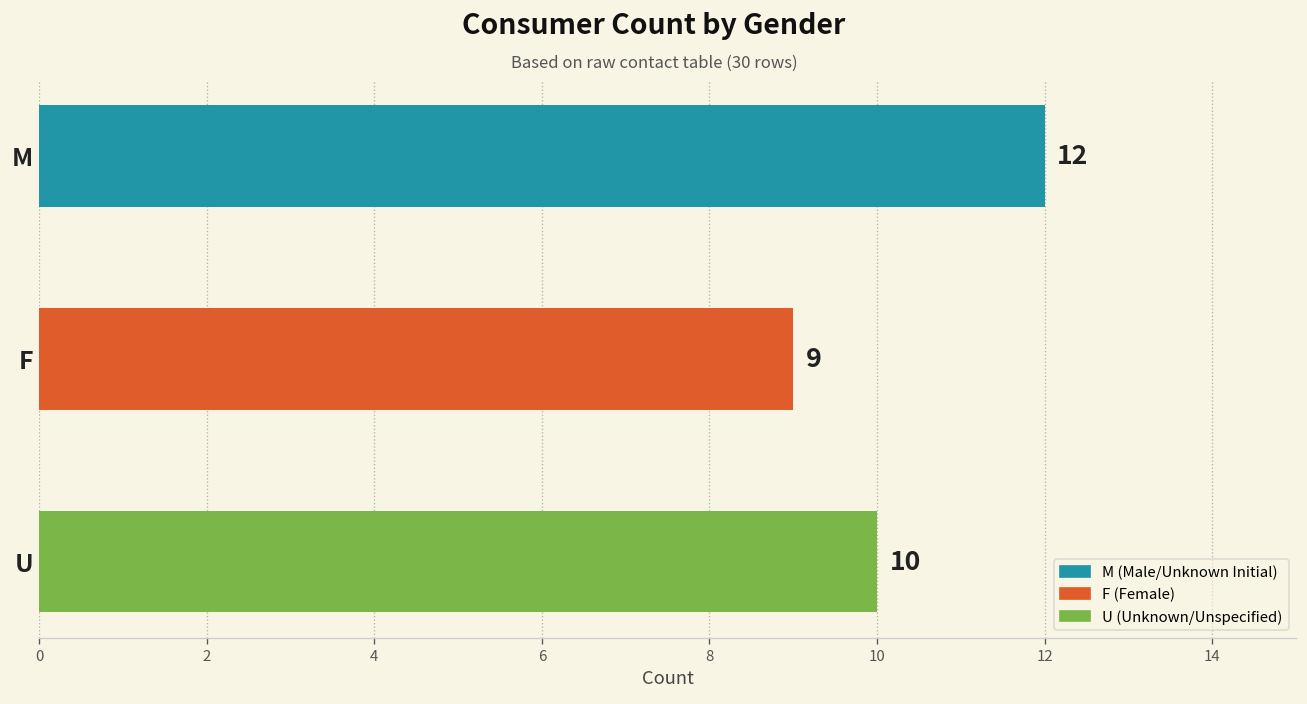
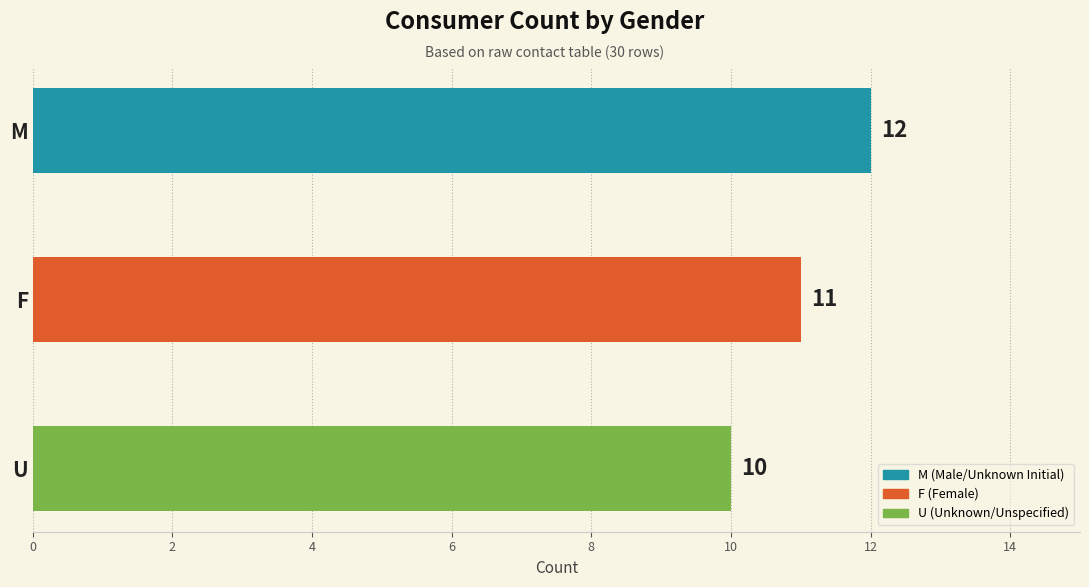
F: 9 -> 11
